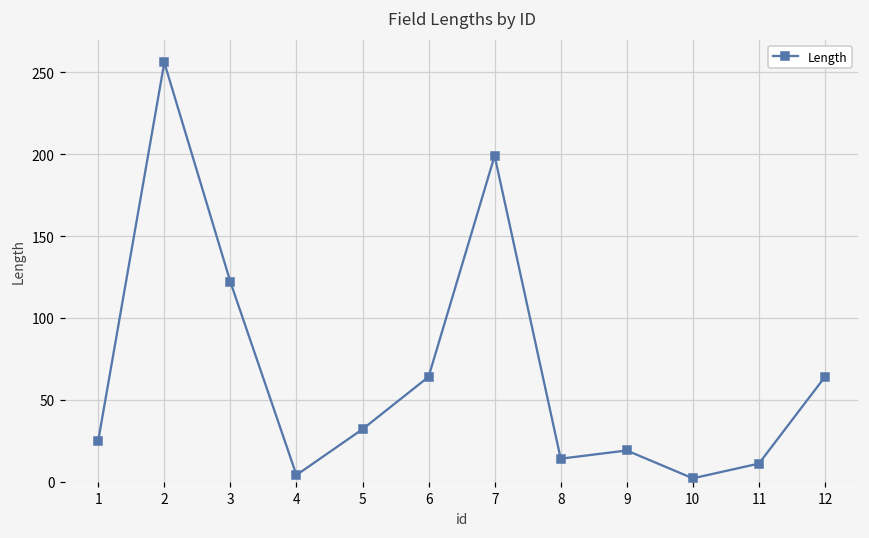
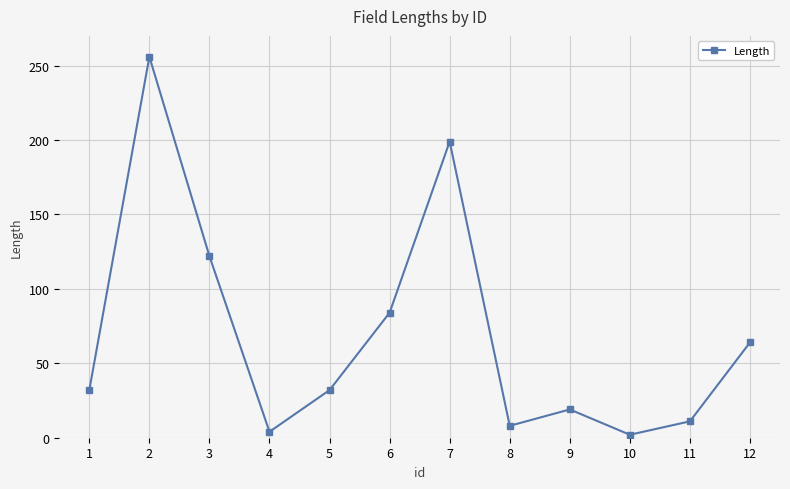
1: 25 -> 32
6: 64 -> 84
8: 14 -> 8
